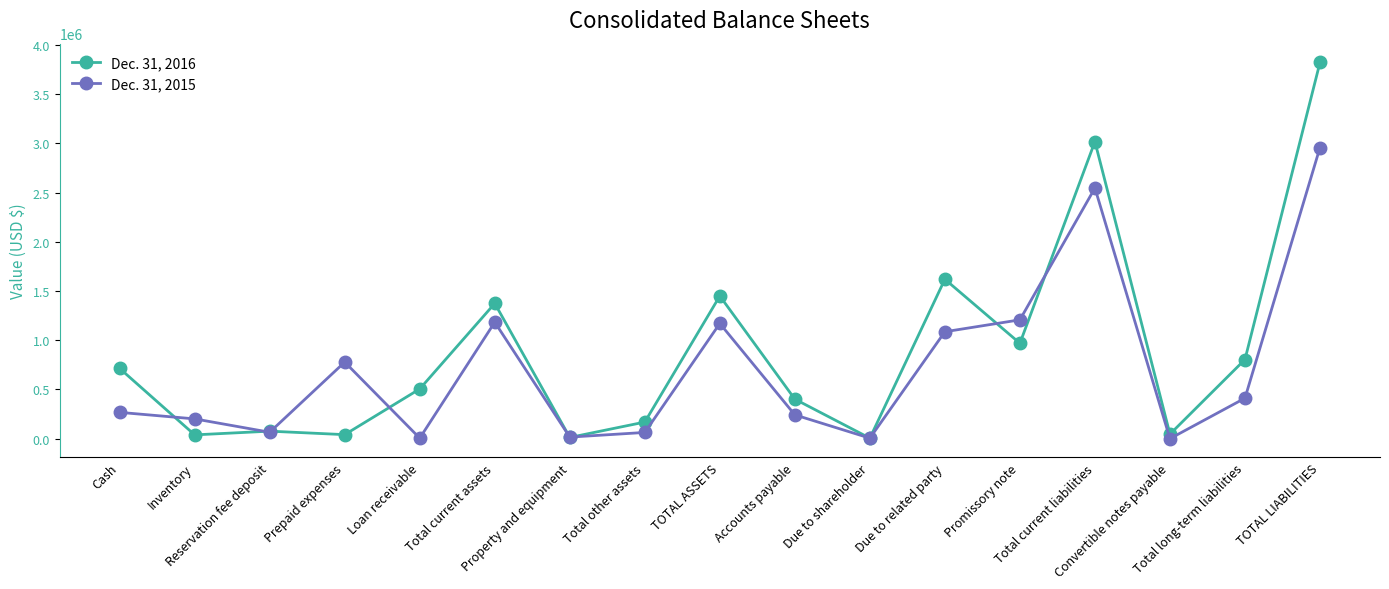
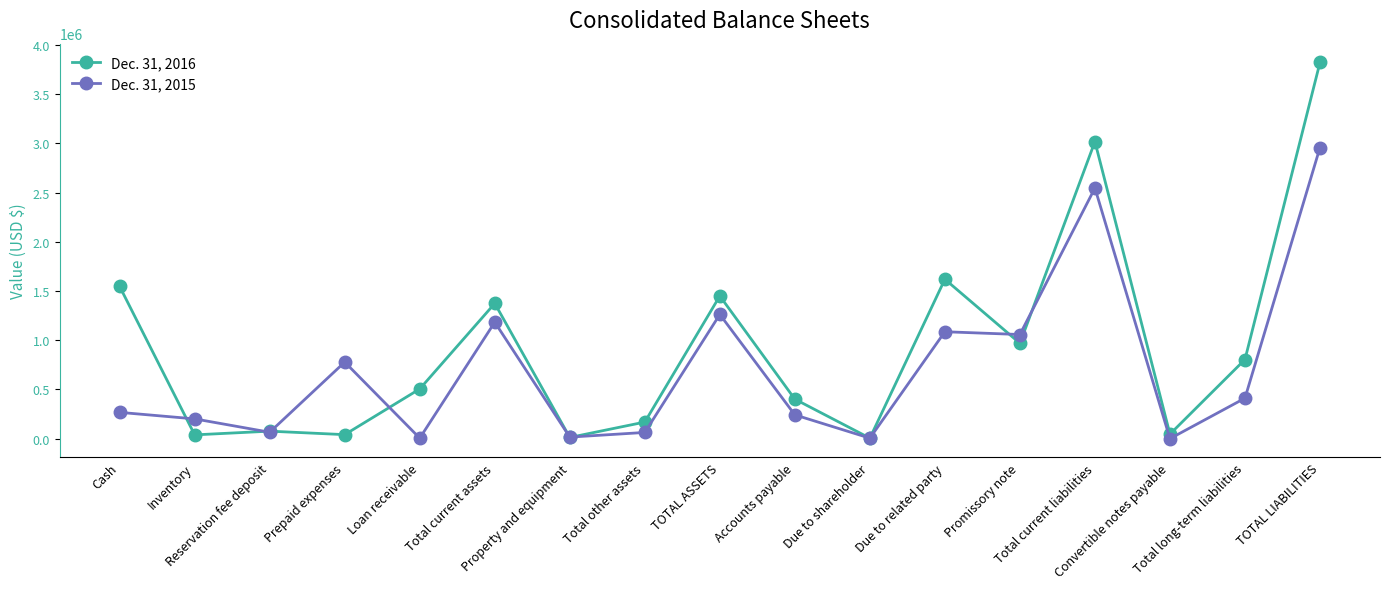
Dec. 31, 2016, Cash: 700000 -> 1500000
Dec. 31, 2015, TOTAL ASSETS: 1200000 -> 1300000
Dec. 31, 2015, Promissory note: 1200000 -> 1100000
